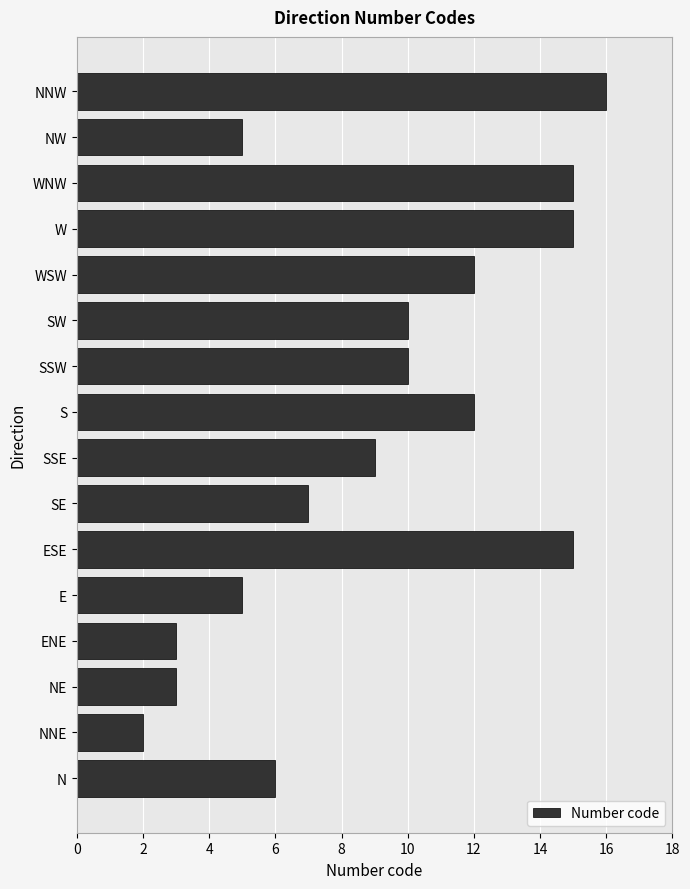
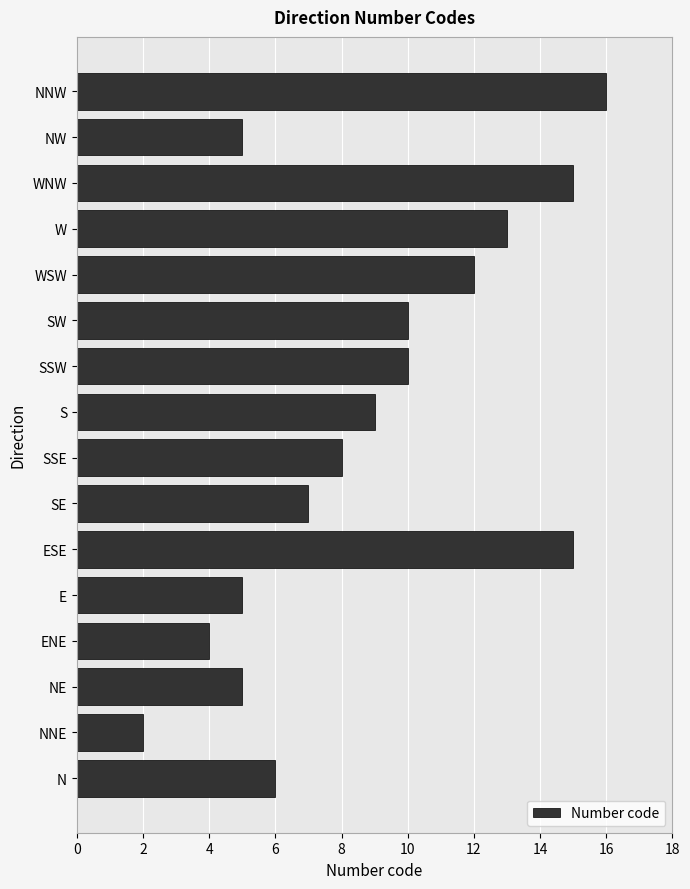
W: 15 -> 13
S: 12 -> 9
SSE: 9 -> 8
ENE: 3 -> 4
NE: 3 -> 5
